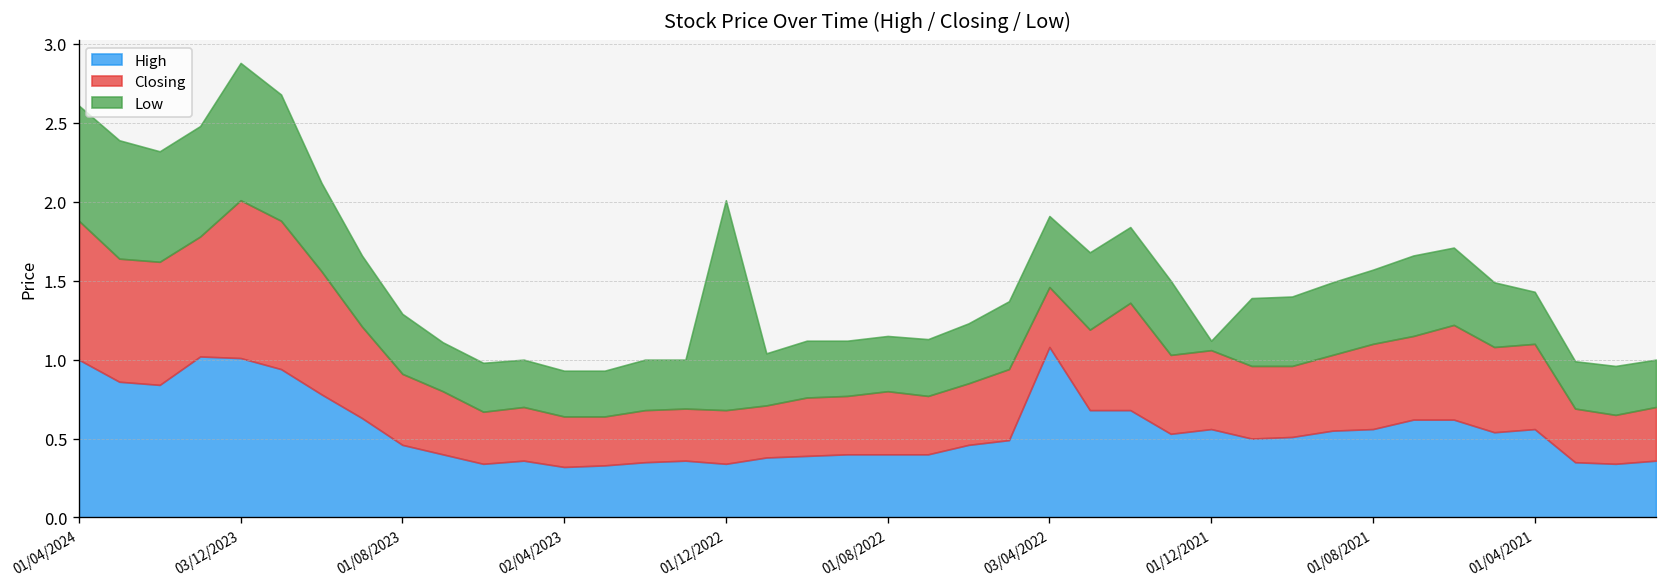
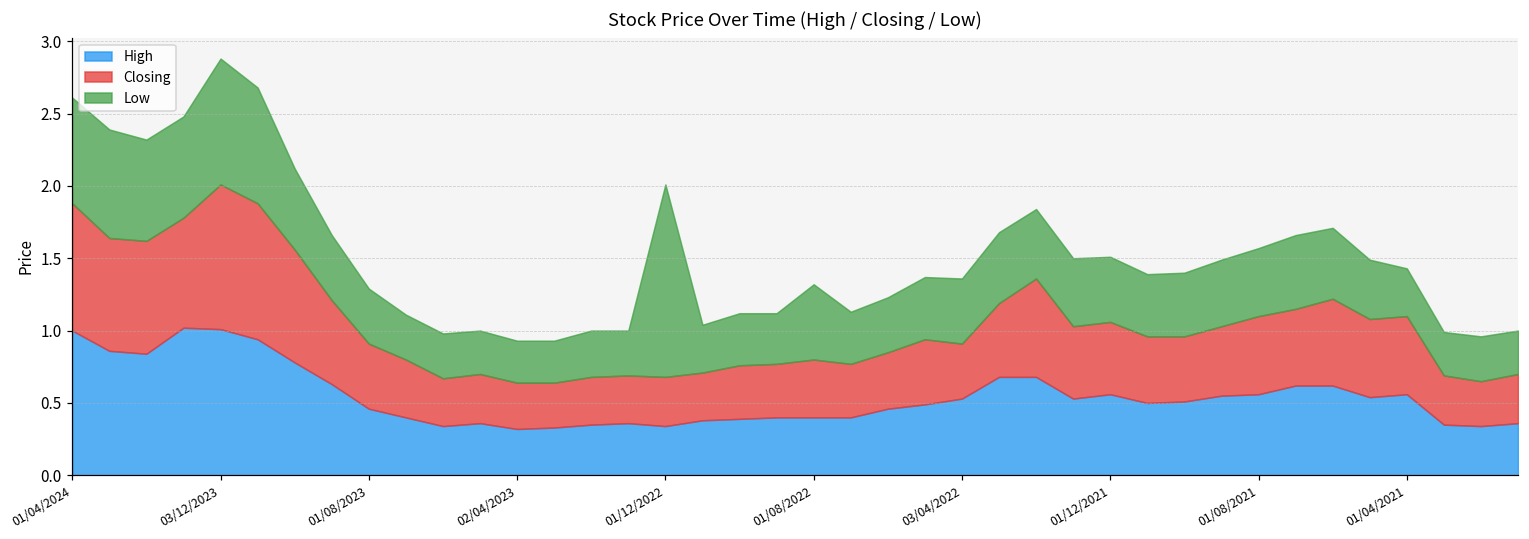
Low, 01/08/2022: 0.35 -> 0.52
High, 03/04/2022: 1.08 -> 0.53
Low, 01/12/2021: 0.06 -> 0.45
